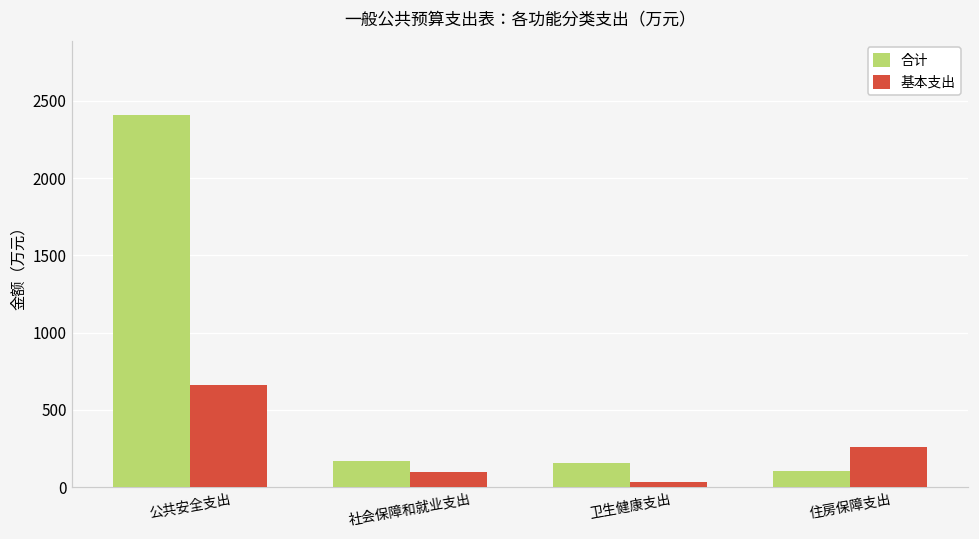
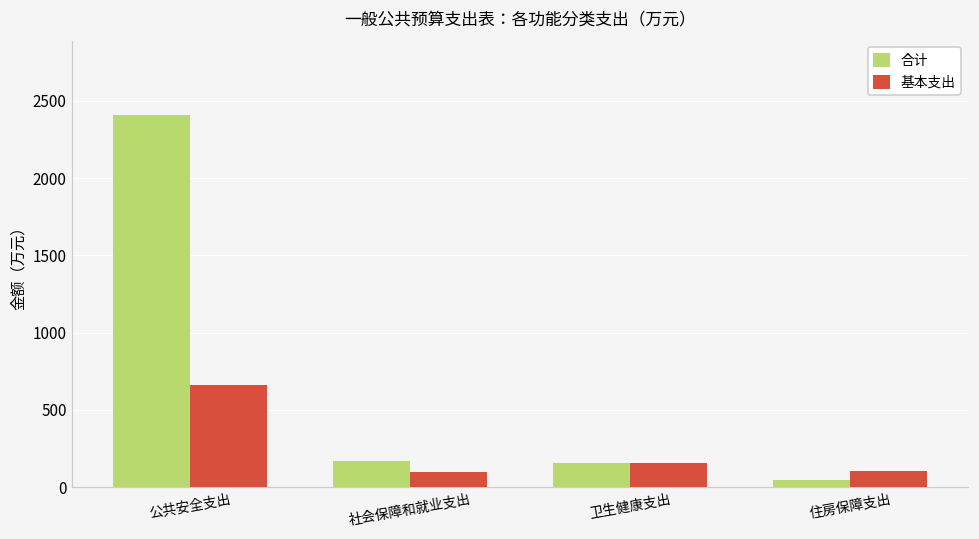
基本支出, 卫生健康支出: 30 -> 150
合计, 住房保障支出: 110 -> 50
基本支出, 住房保障支出: 260 -> 110
